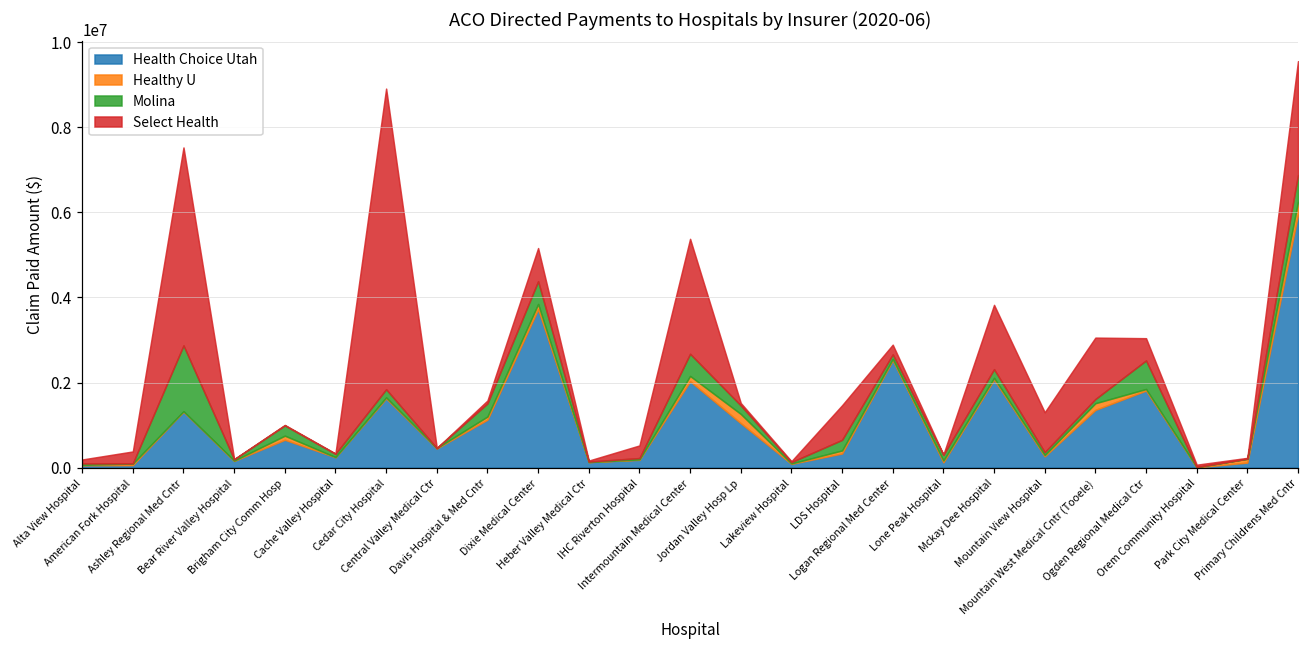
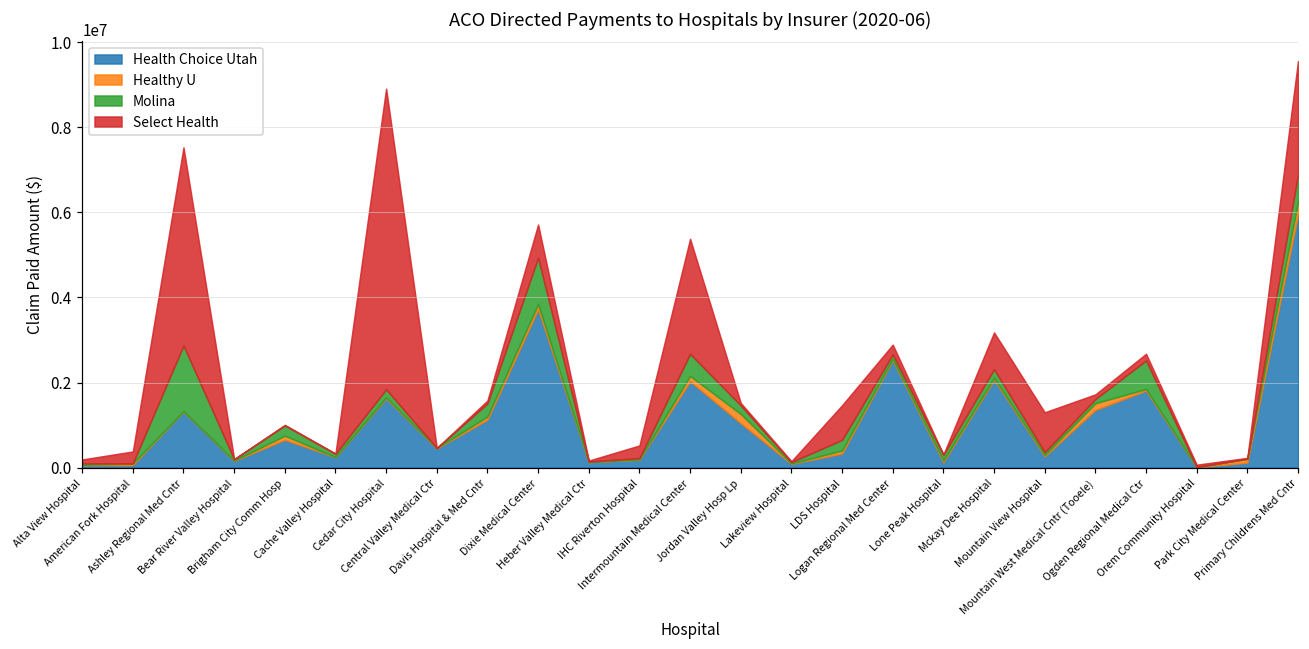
Molina, Dixie Medical Center: 500000 -> 1100000
Select Health, Mckay Dee Hospital: 1500000 -> 900000
Select Health, Mountain West Medical Cntr (Tooele): 1400000 -> 100000
Select Health, Ogden Regional Medical Ctr: 500000 -> 200000
